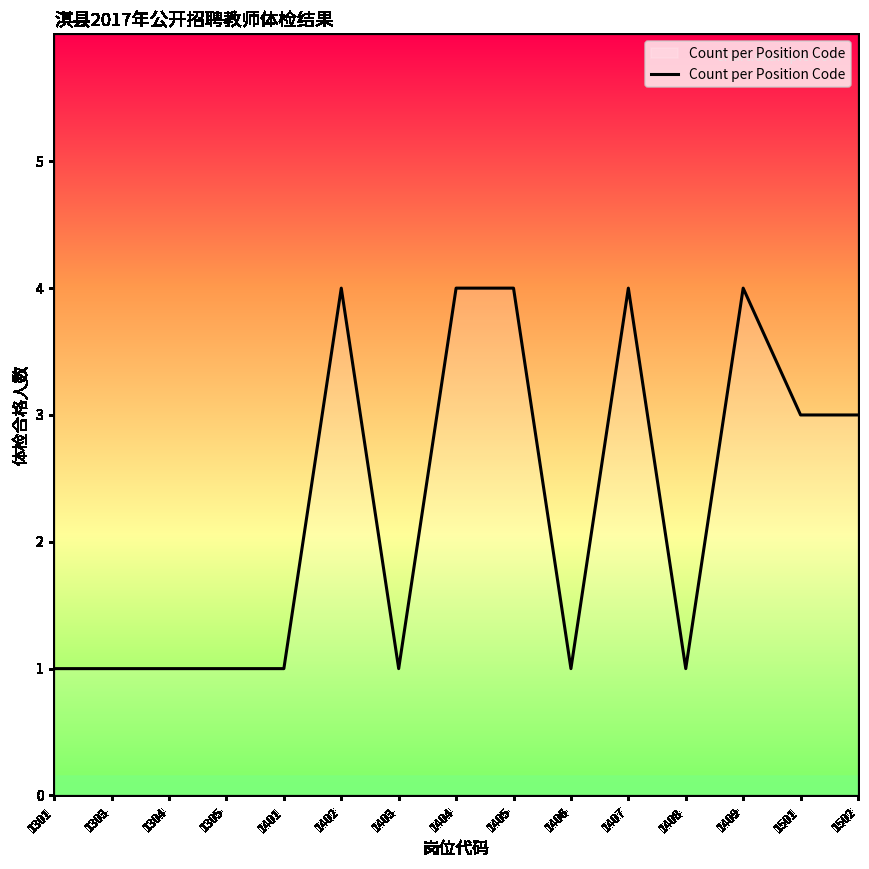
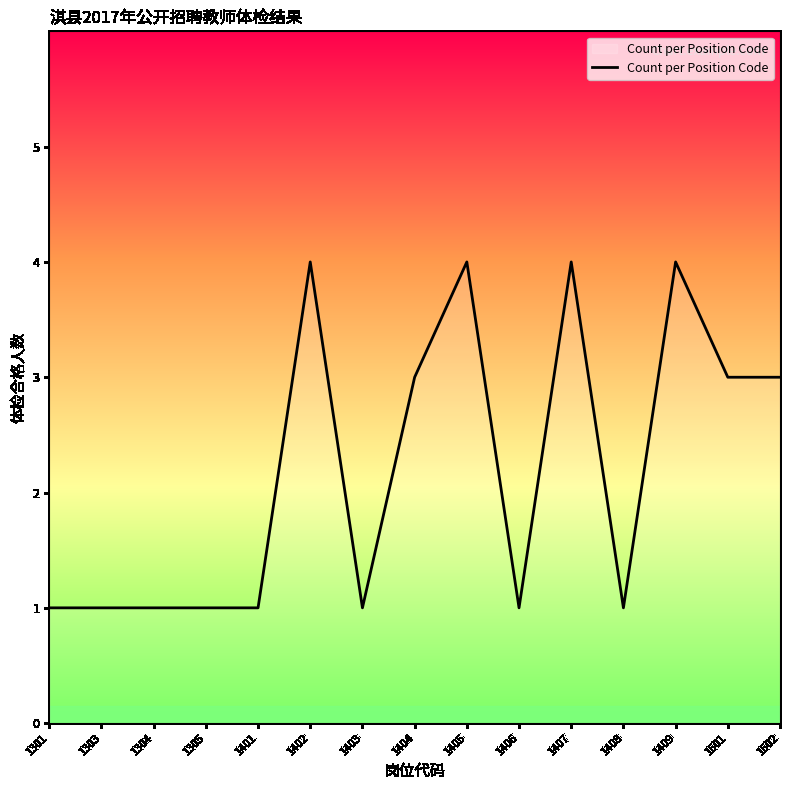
1404: 4 -> 3
